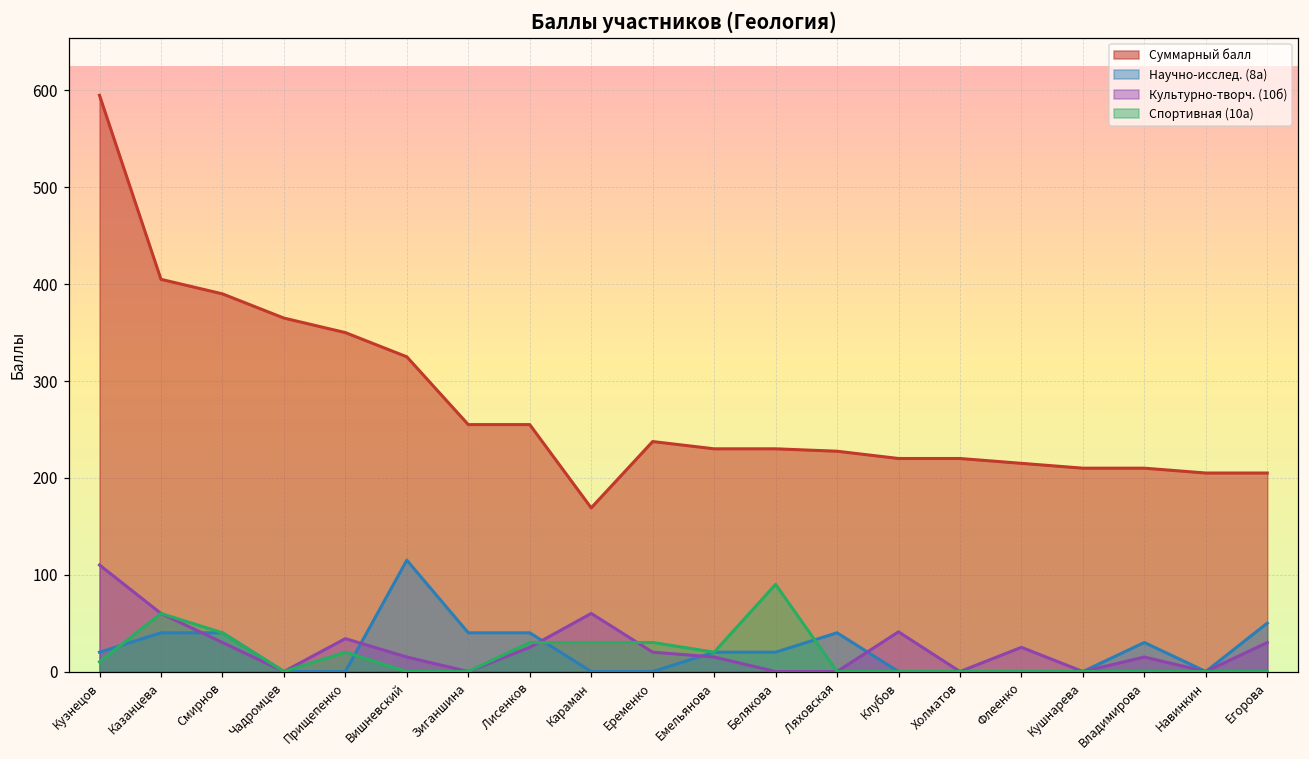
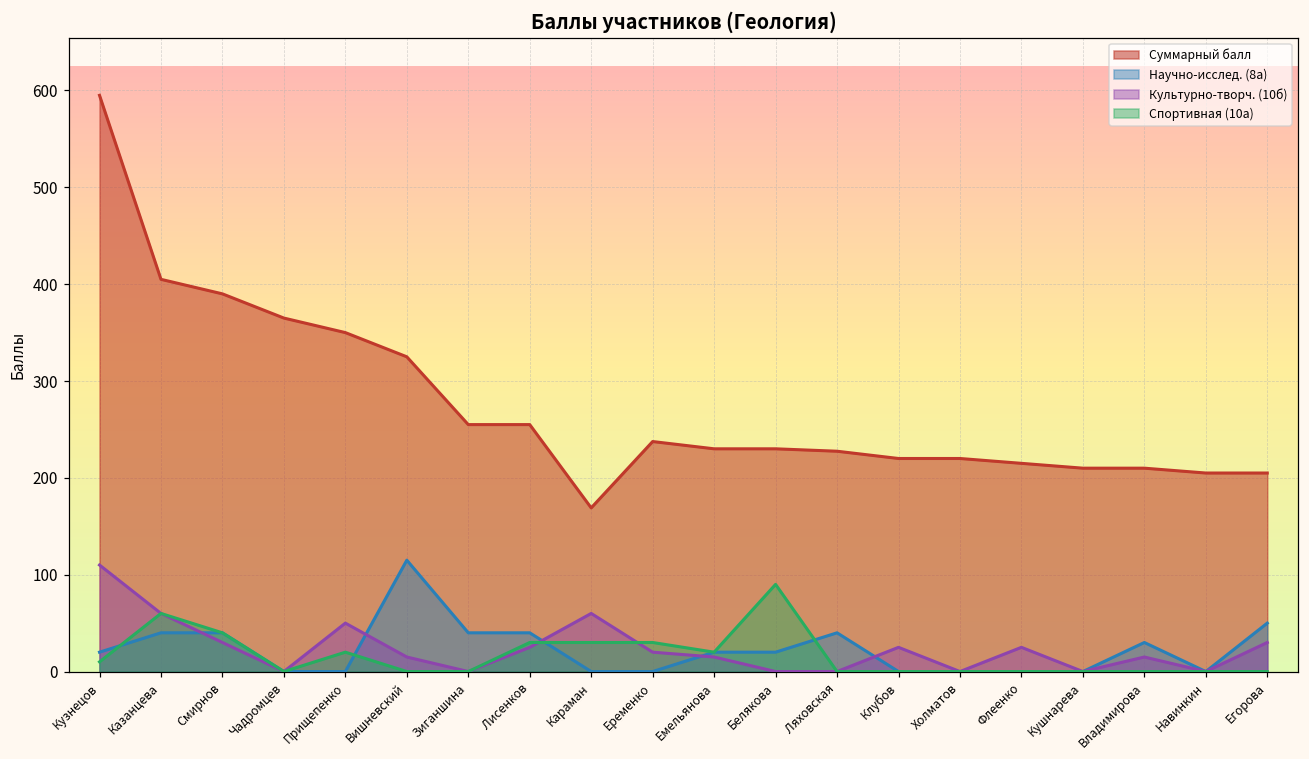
Культурно-творч. (10б), Прищепенко: 30 -> 50
Культурно-творч. (10б), Клубов: 40 -> 30
